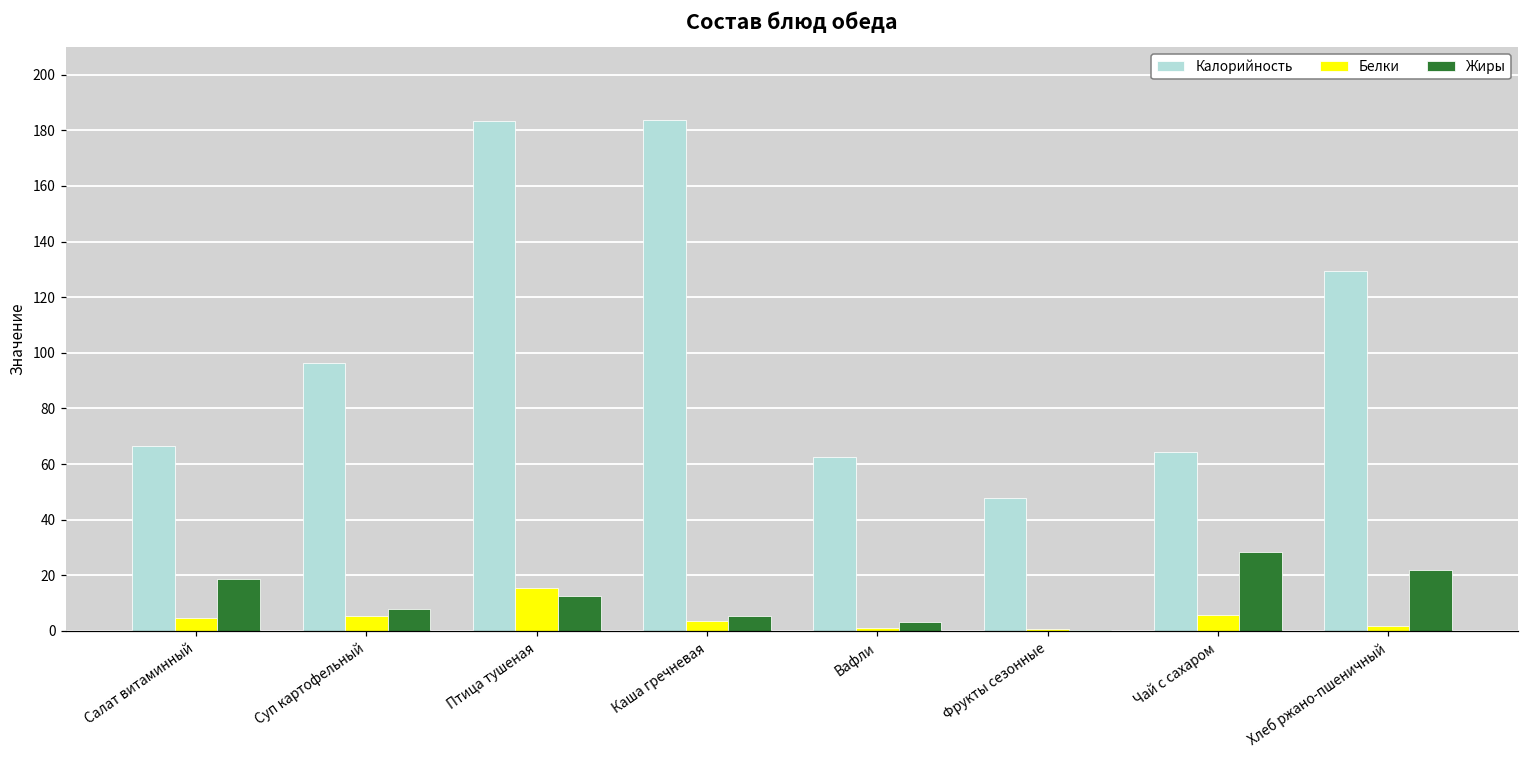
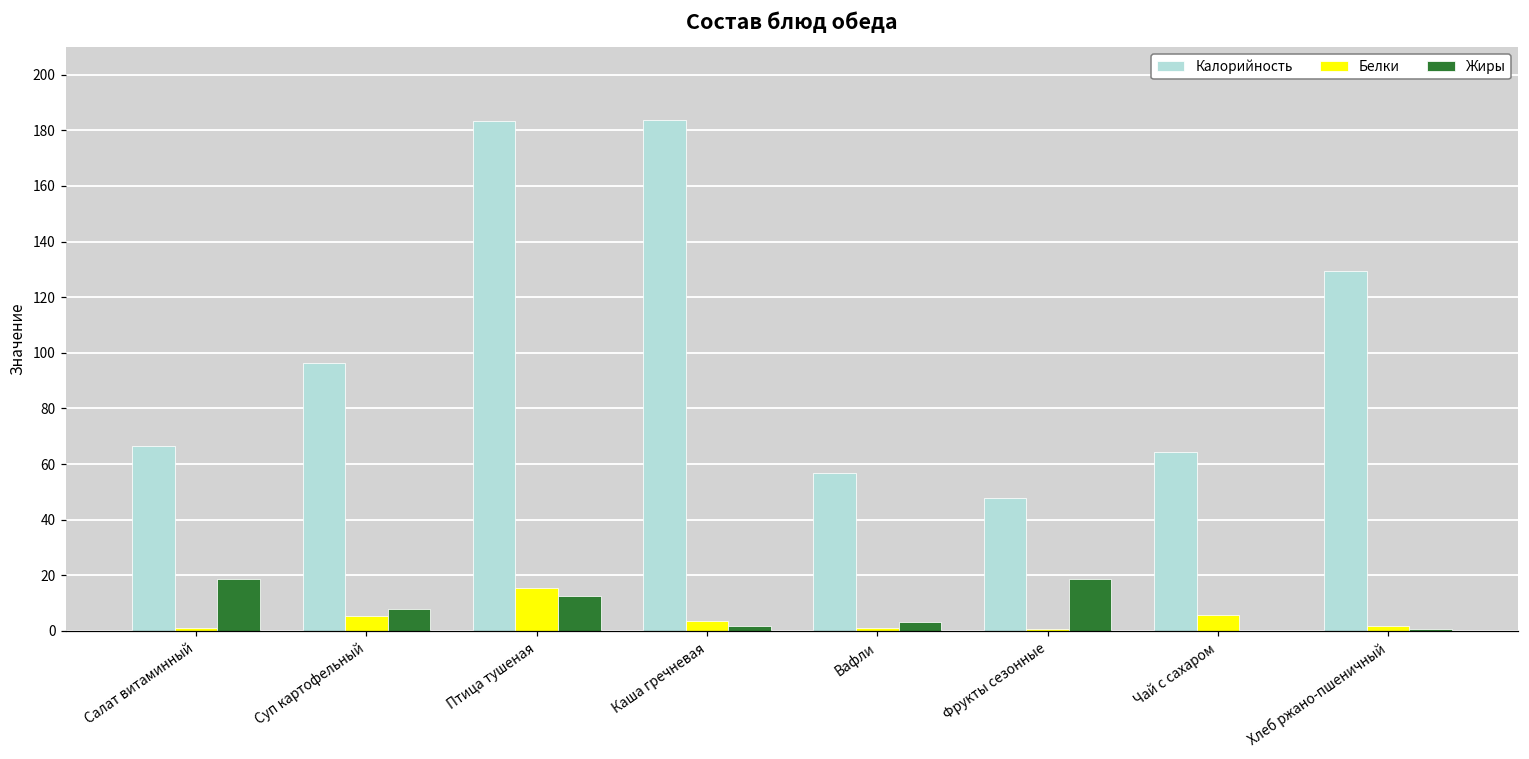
Белки, Салат витаминный: 5 -> 1
Жиры, Каша гречневая: 5 -> 2
Калорийность, Вафли: 63 -> 57
Жиры, Фрукты сезонные: 0 -> 19
Жиры, Чай с сахаром: 28 -> 0
Жиры, Хлеб ржано-пшеничный: 22 -> 1
